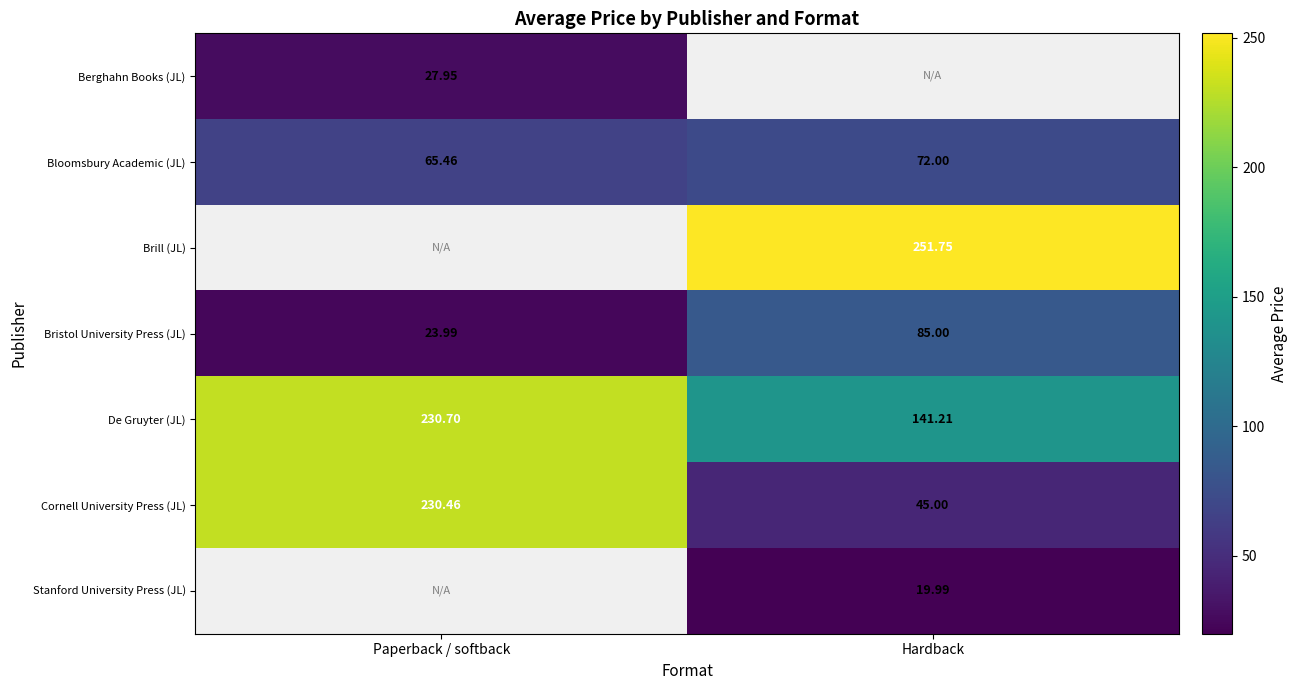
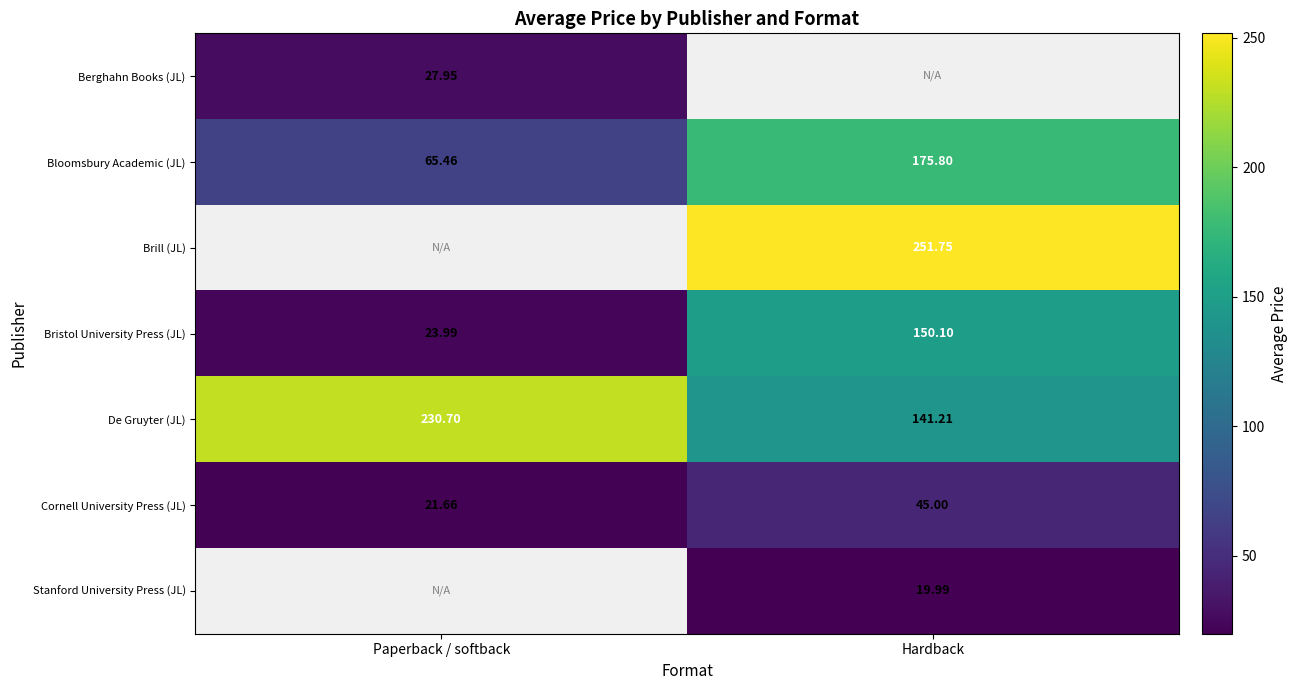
Bloomsbury Academic (JL), Hardback: 72.00 -> 175.80
Bristol University Press (JL), Hardback: 85.00 -> 150.10
Cornell University Press (JL), Paperback / softback: 230.46 -> 21.66
